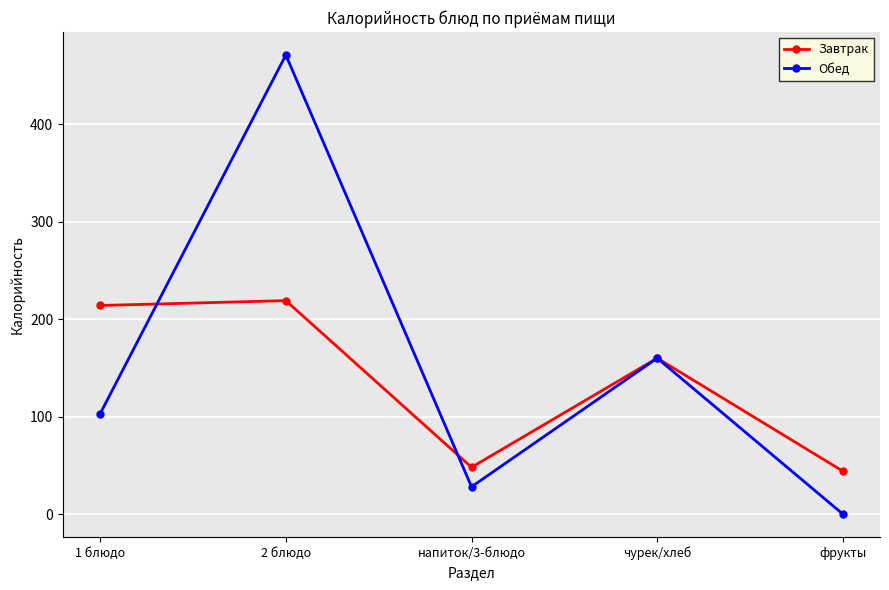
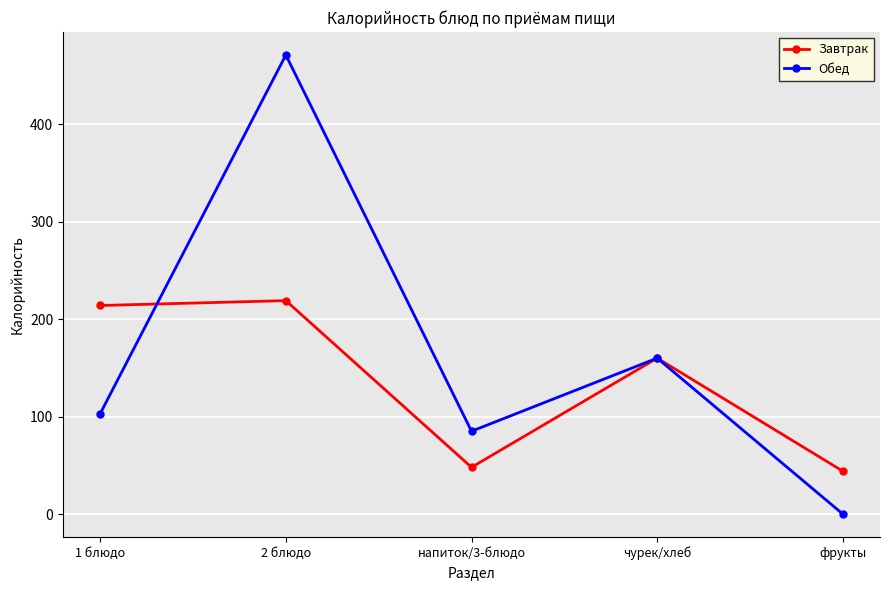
Обед, напиток/3-блюдо: 30 -> 90
